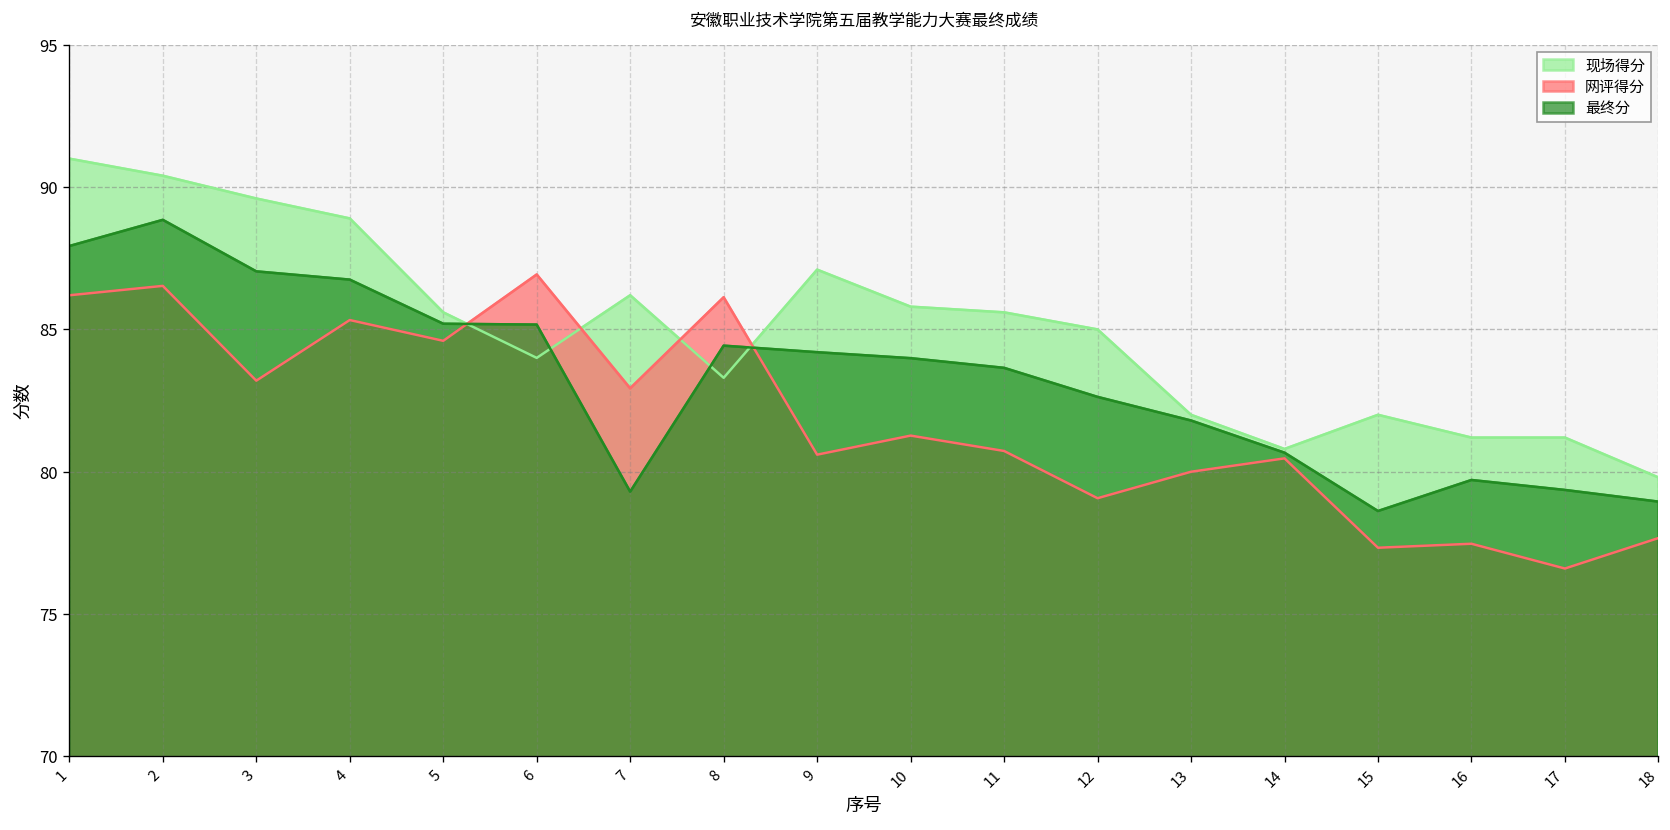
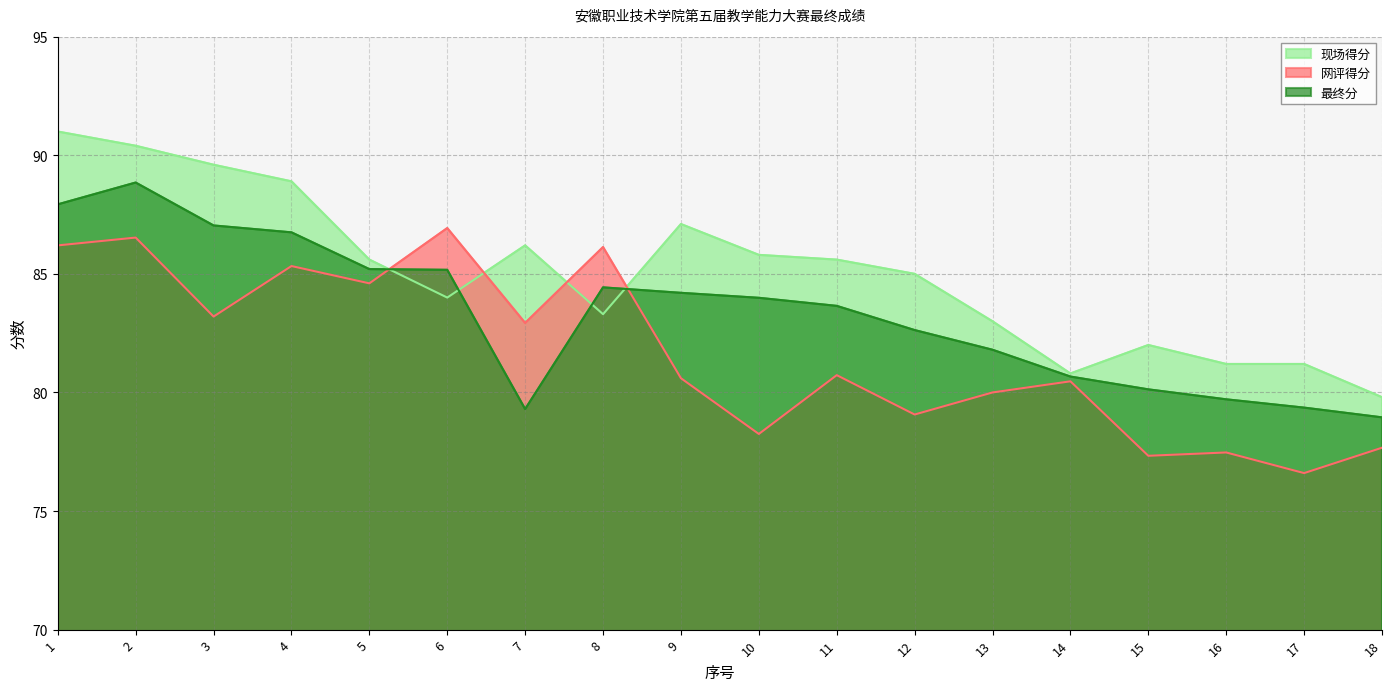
网评得分, 10: 81.3 -> 78.3
现场得分, 13: 82 -> 83
最终分, 15: 78.6 -> 80.1
